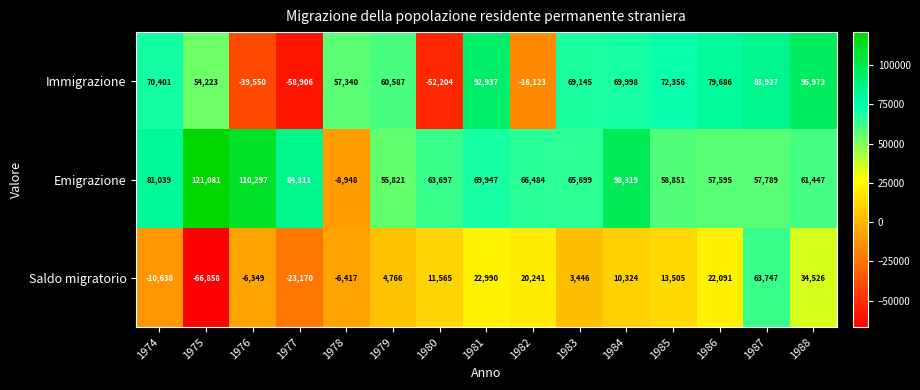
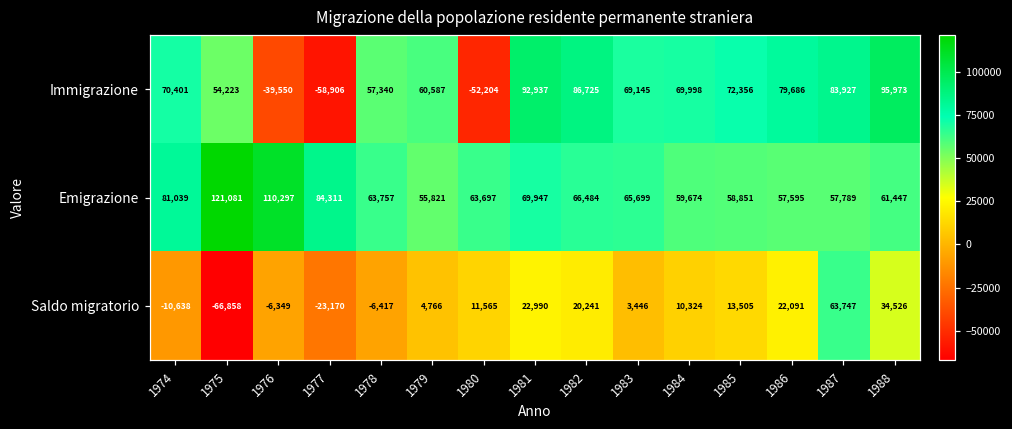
Immigrazione, 1982: -16,123 -> 86,725
Emigrazione, 1978: -8,948 -> 63,757
Emigrazione, 1984: 98,319 -> 59,674
